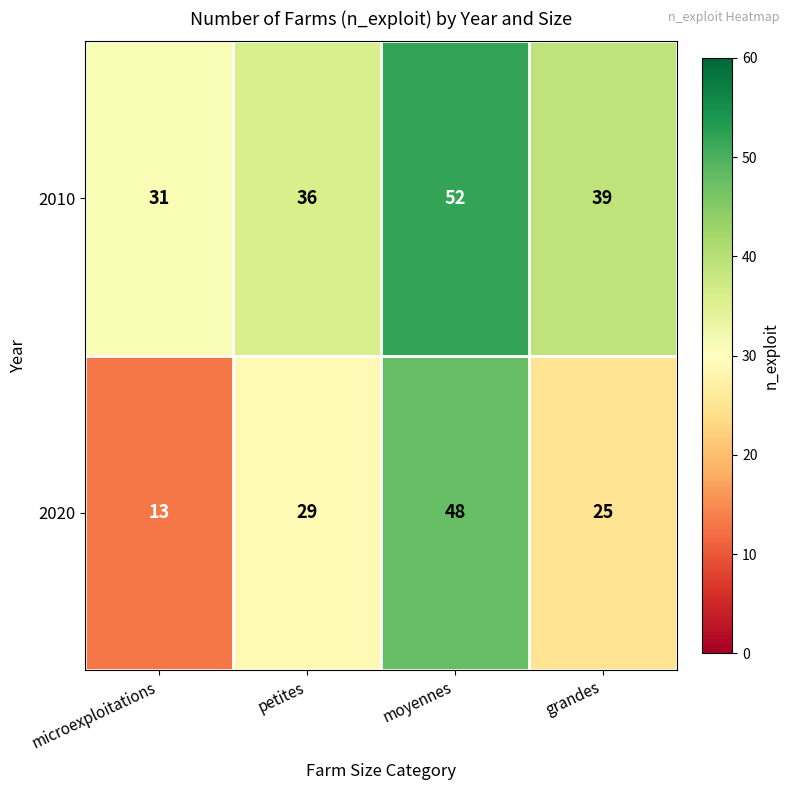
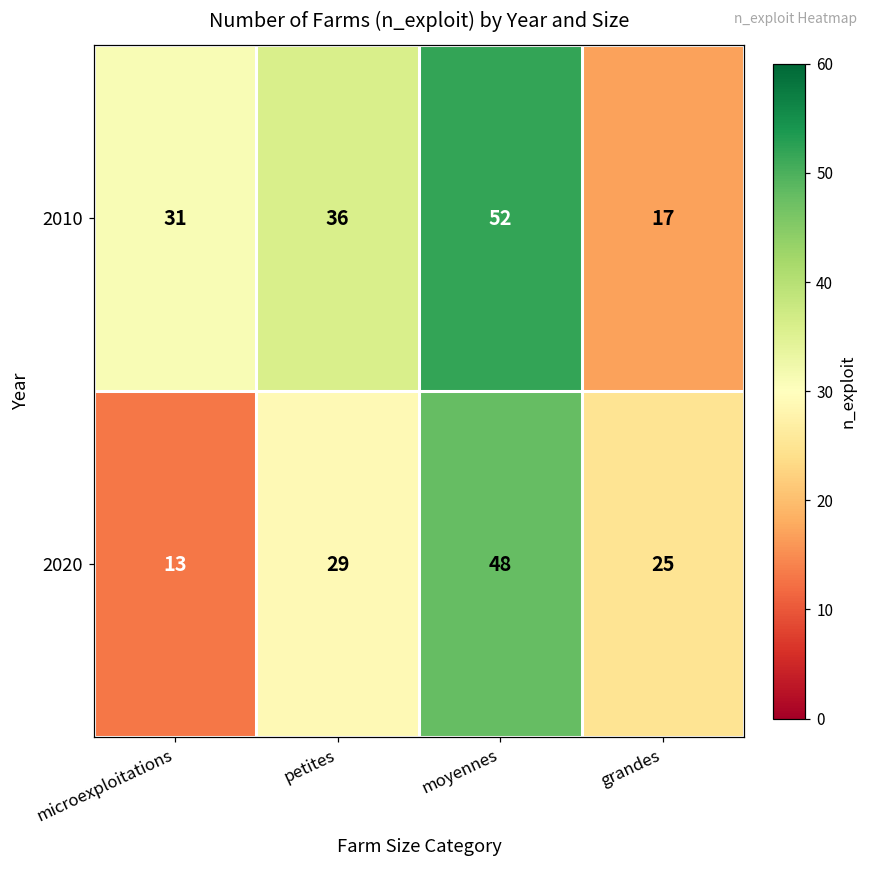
2010, grandes: 39 -> 17
